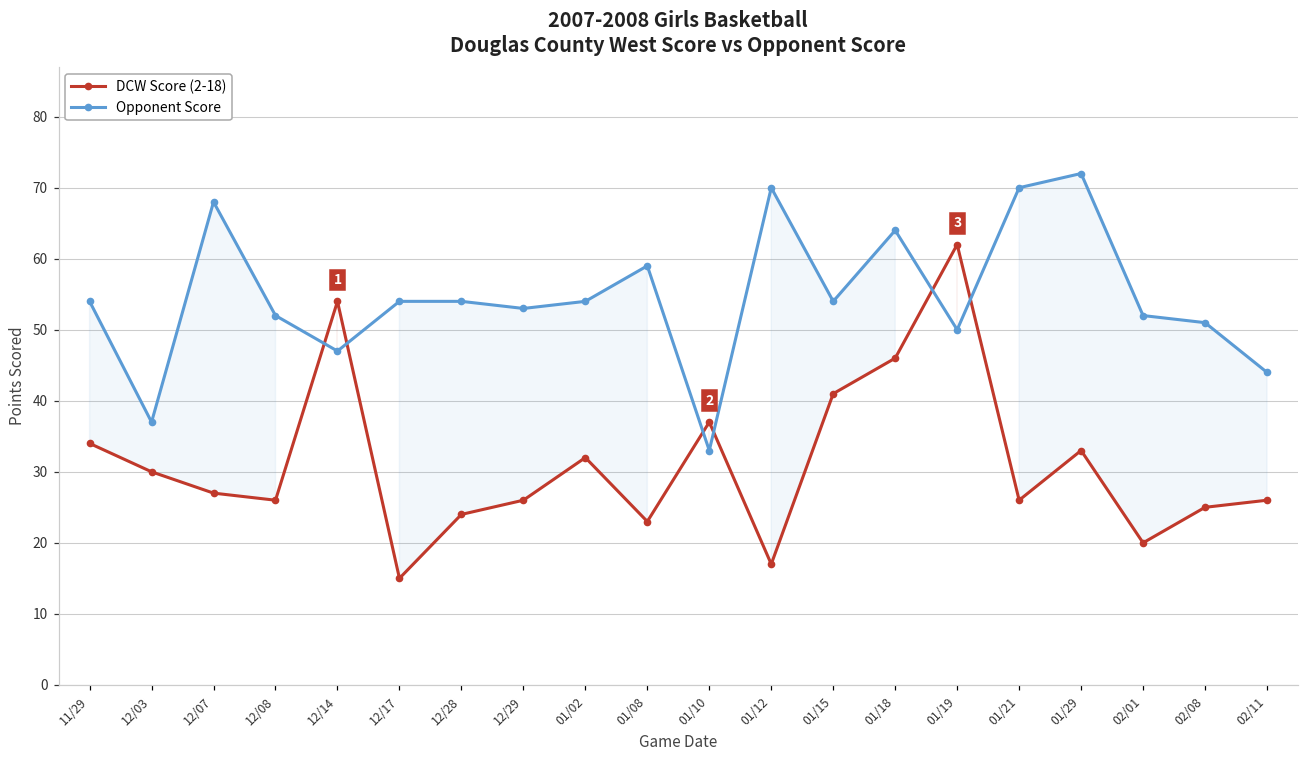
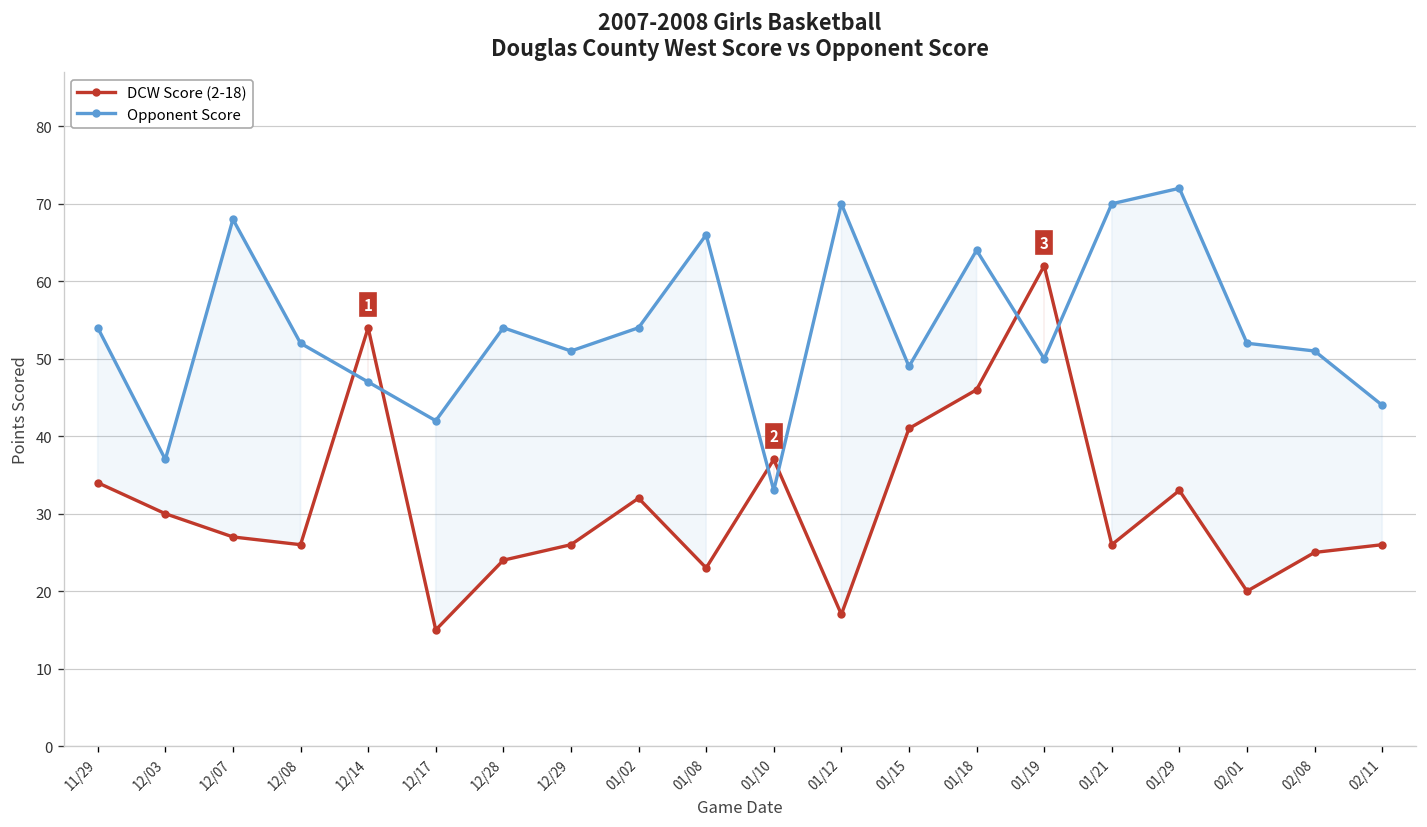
Opponent Score, 12/17: 54 -> 42
Opponent Score, 12/29: 53 -> 51
Opponent Score, 01/08: 59 -> 66
Opponent Score, 01/15: 54 -> 49
